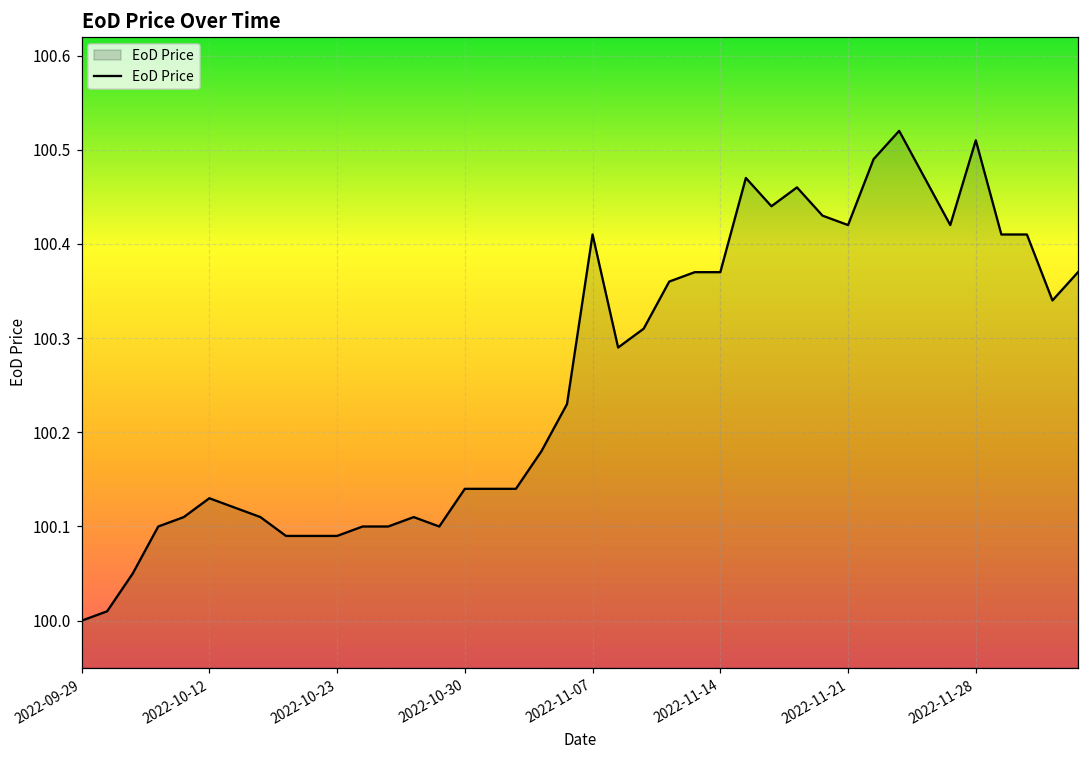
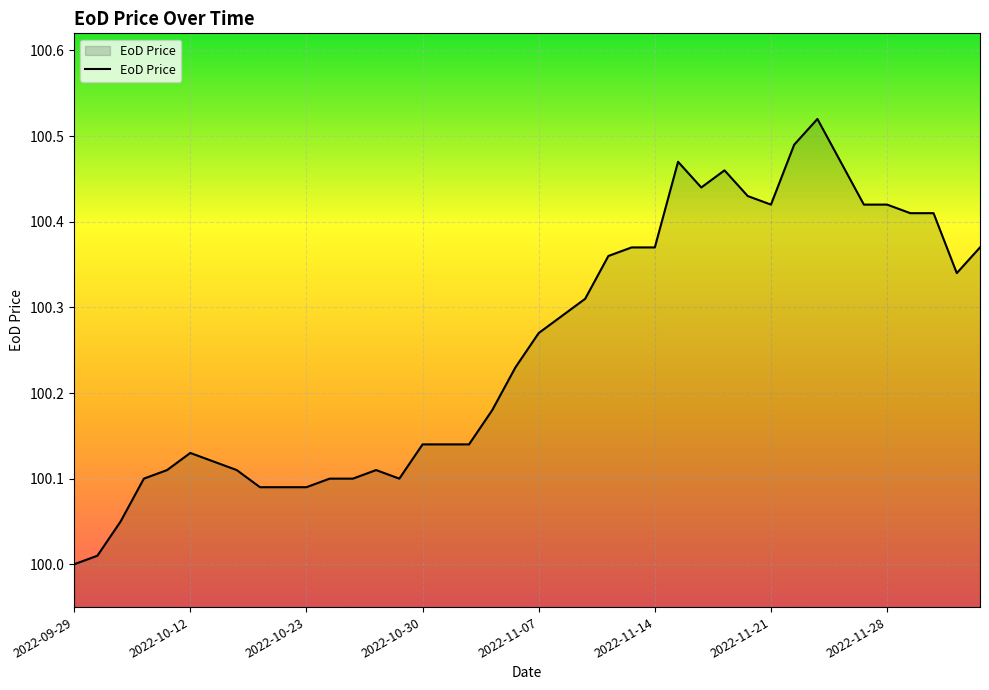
2022-11-07: 100.41 -> 100.27
2022-11-28: 100.51 -> 100.42
